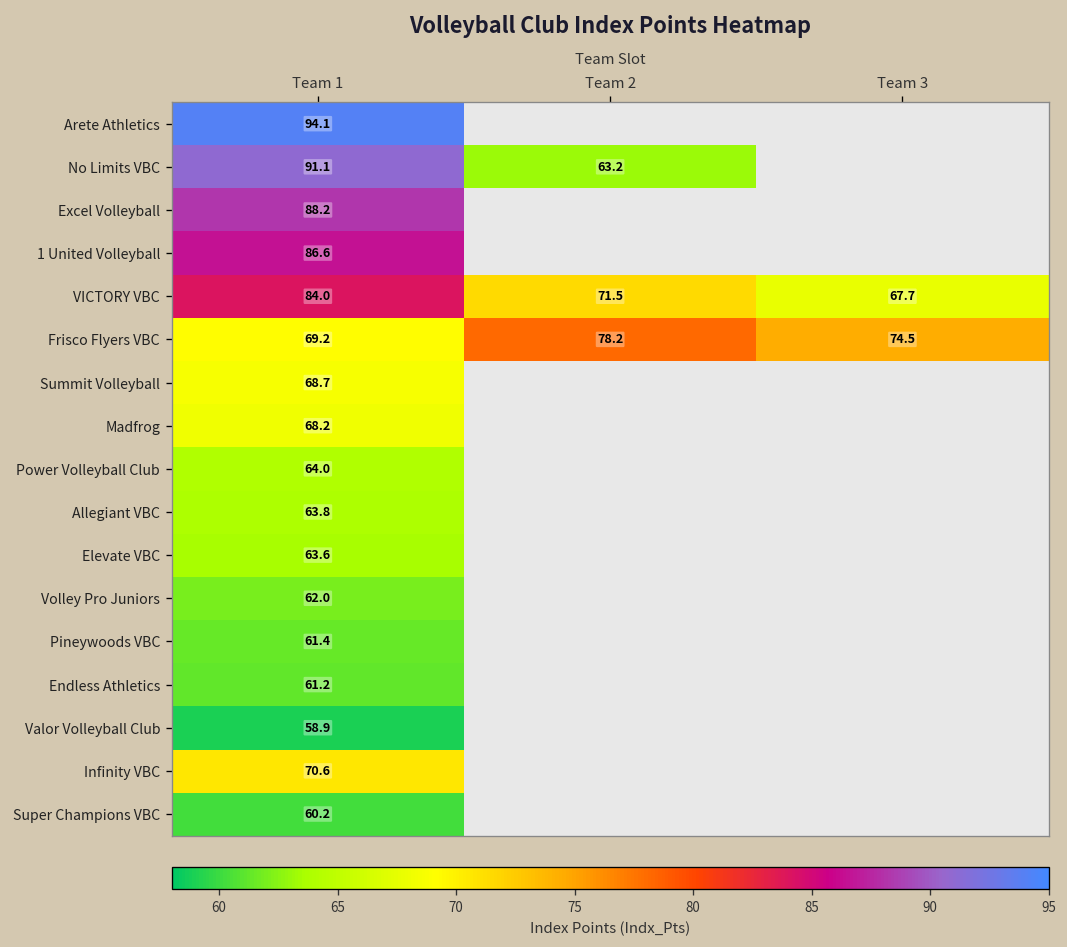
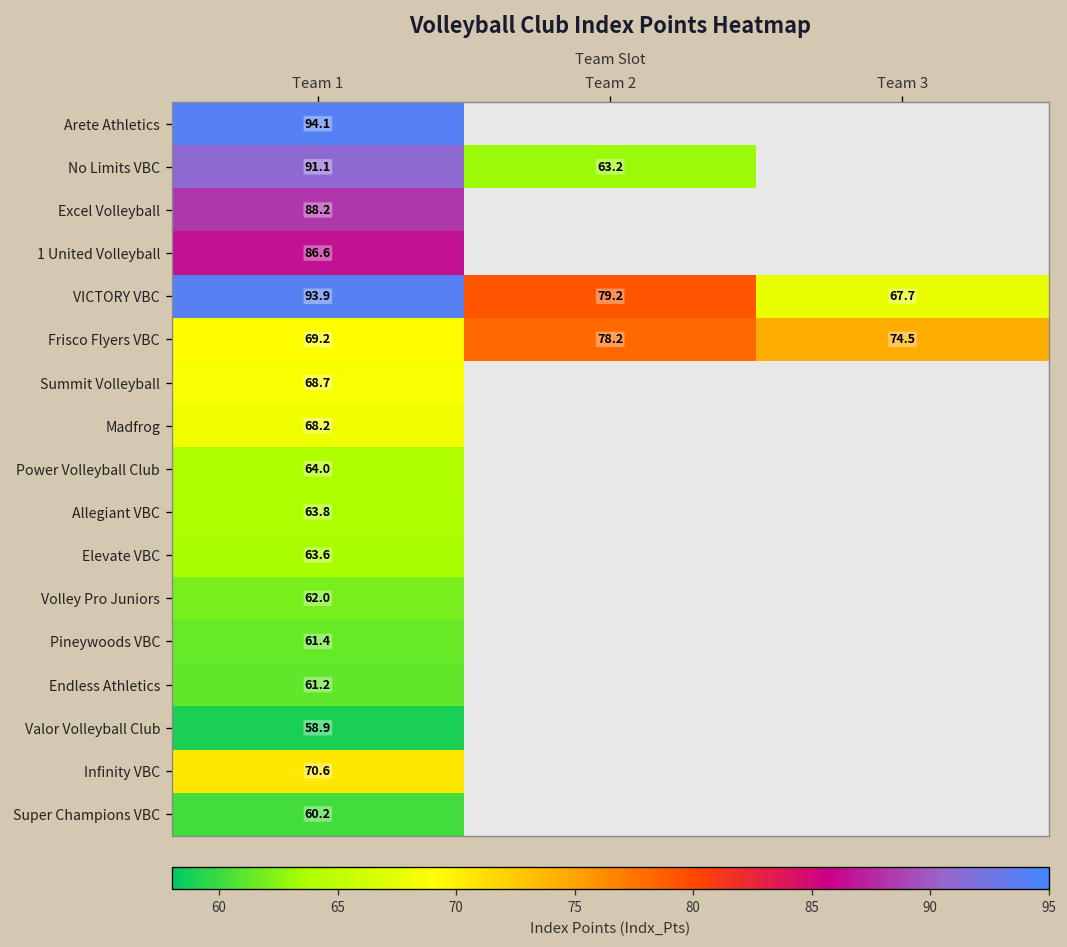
VICTORY VBC, Team 1: 84.0 -> 93.9
VICTORY VBC, Team 2: 71.5 -> 79.2
